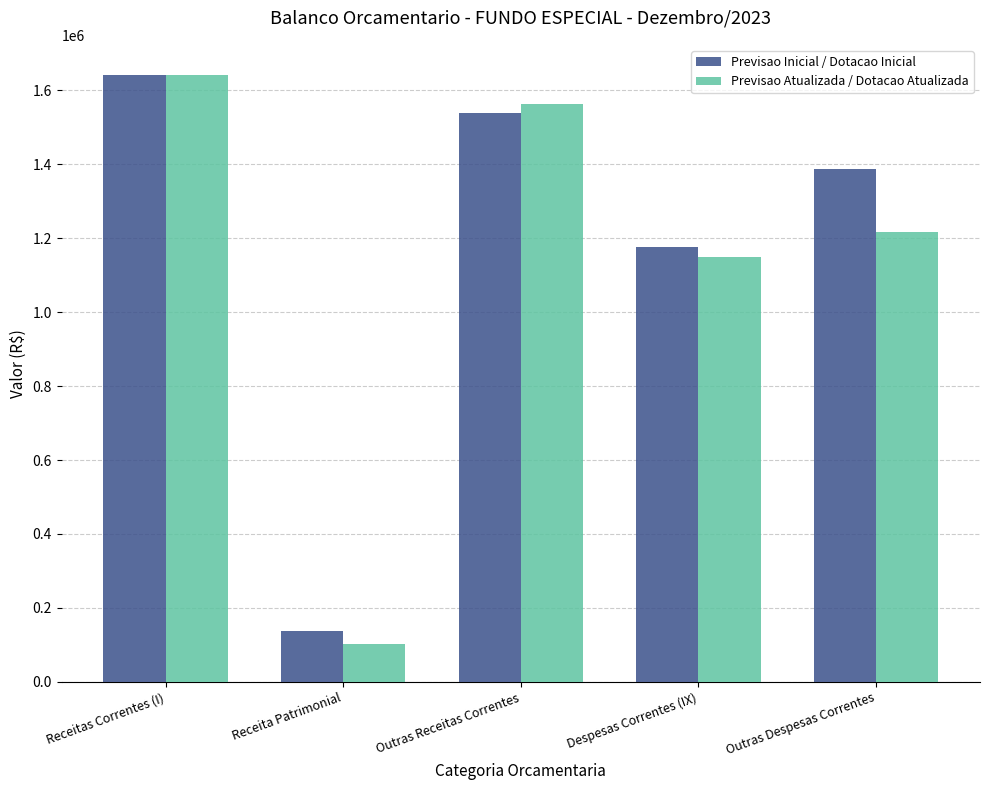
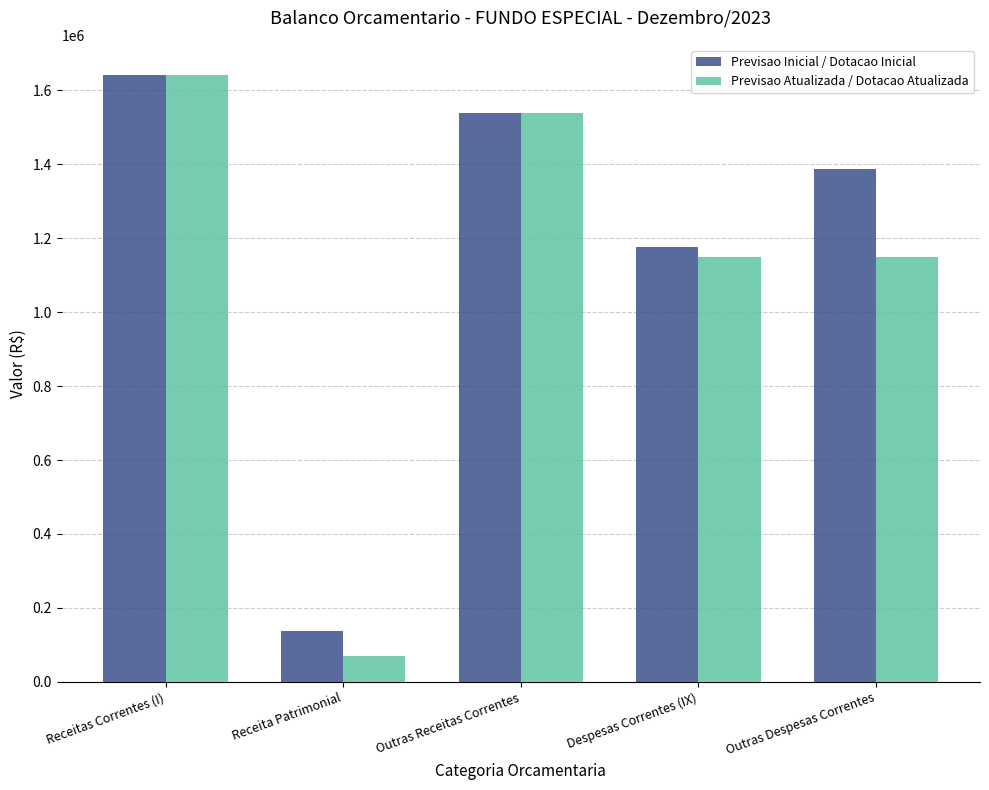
Previsao Atualizada / Dotacao Atualizada, Receita Patrimonial: 100000 -> 70000
Previsao Atualizada / Dotacao Atualizada, Outras Receitas Correntes: 1560000 -> 1540000
Previsao Atualizada / Dotacao Atualizada, Outras Despesas Correntes: 1220000 -> 1150000
